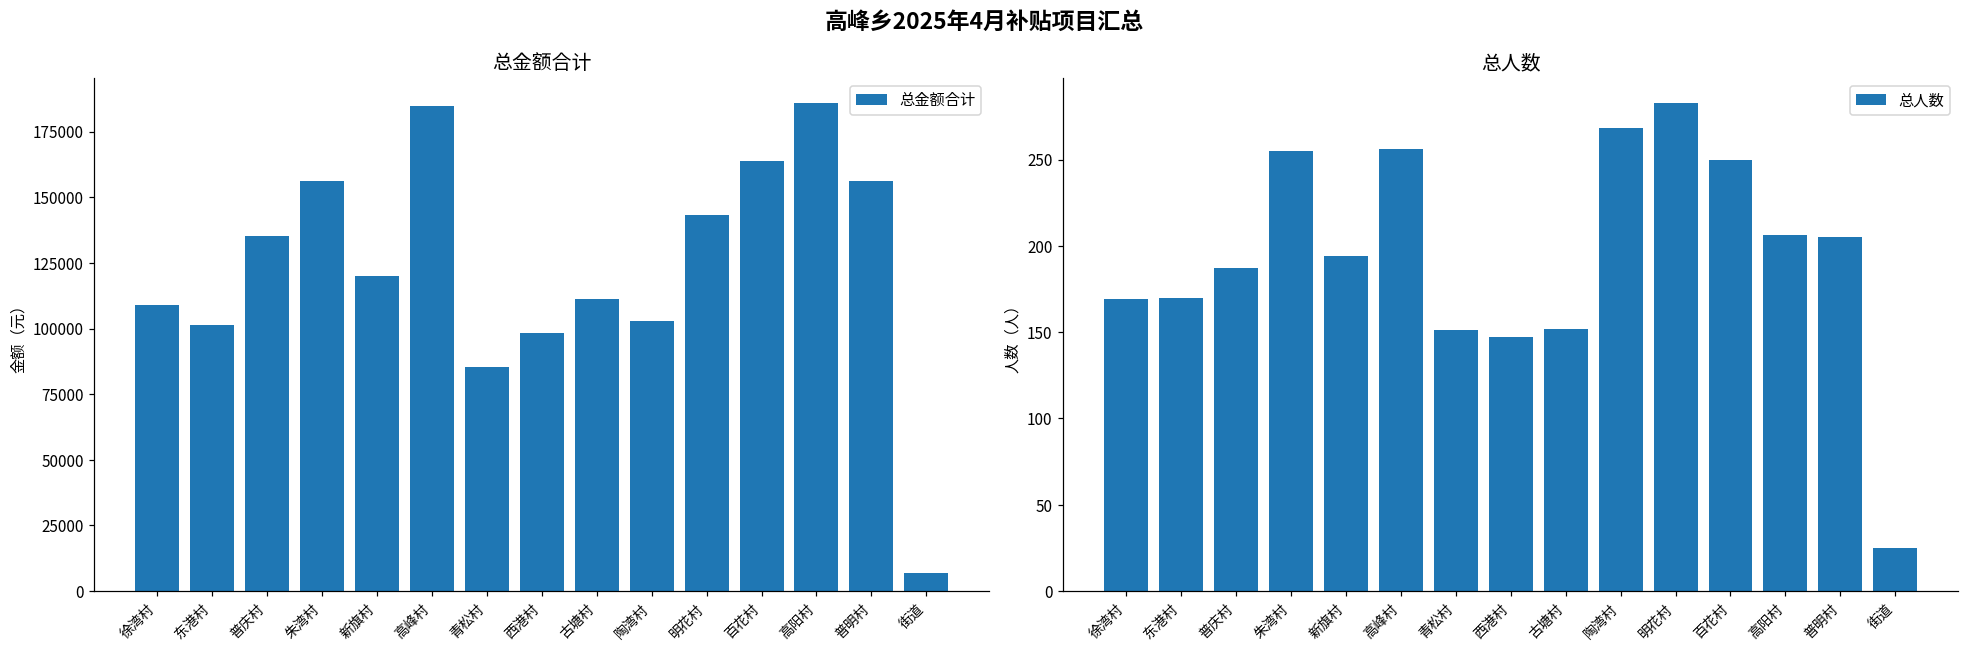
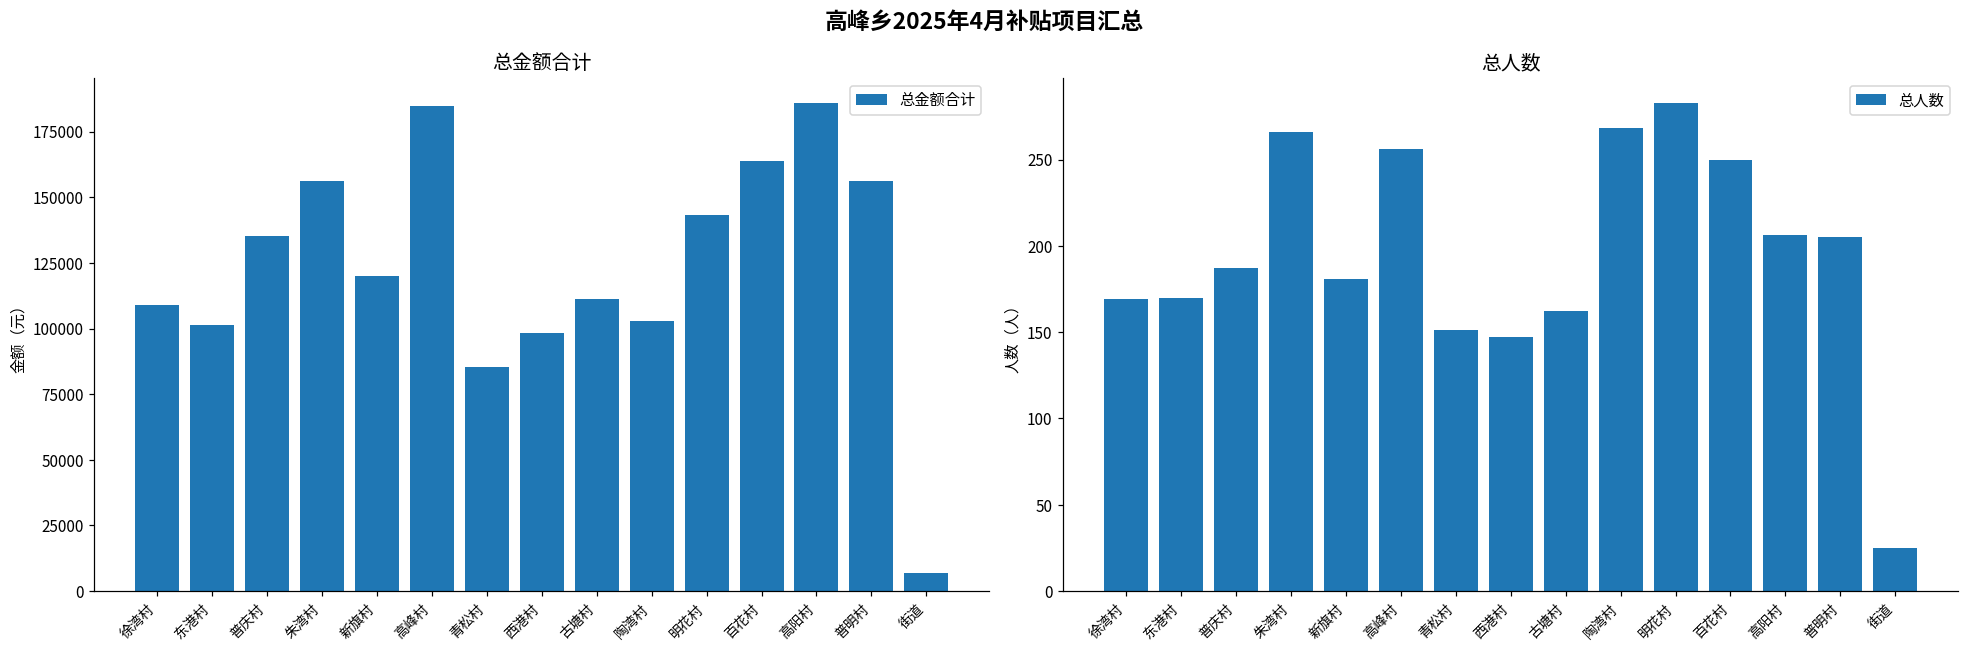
总人数, 朱湾村: 255 -> 266
总人数, 新旗村: 194 -> 181
总人数, 古塘村: 152 -> 162
